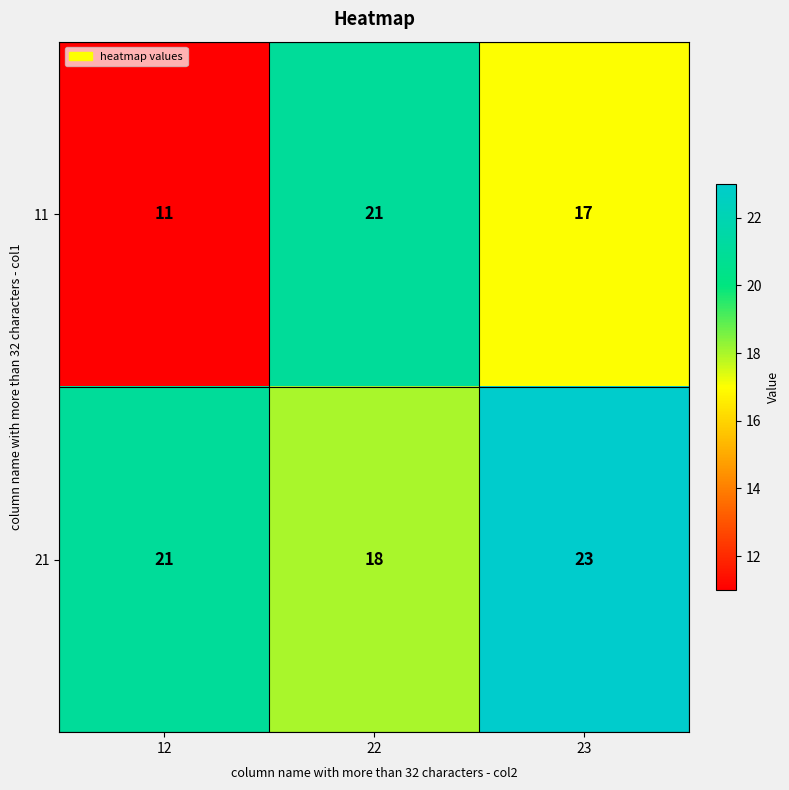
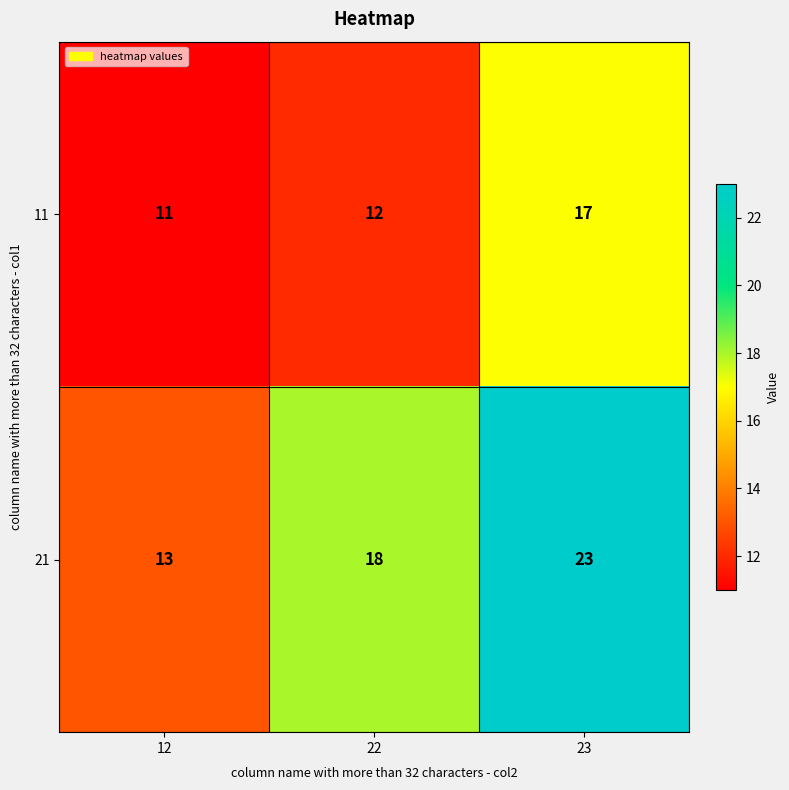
11, 22: 21 -> 12
21, 12: 21 -> 13
